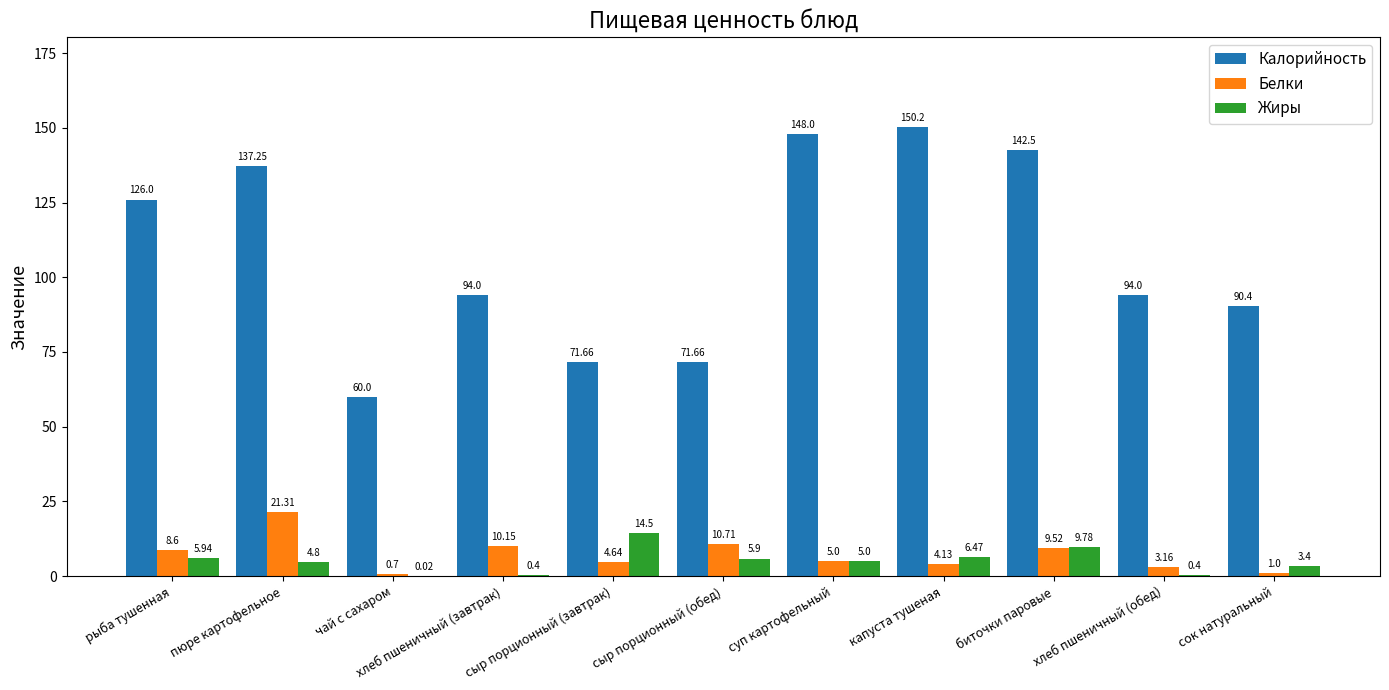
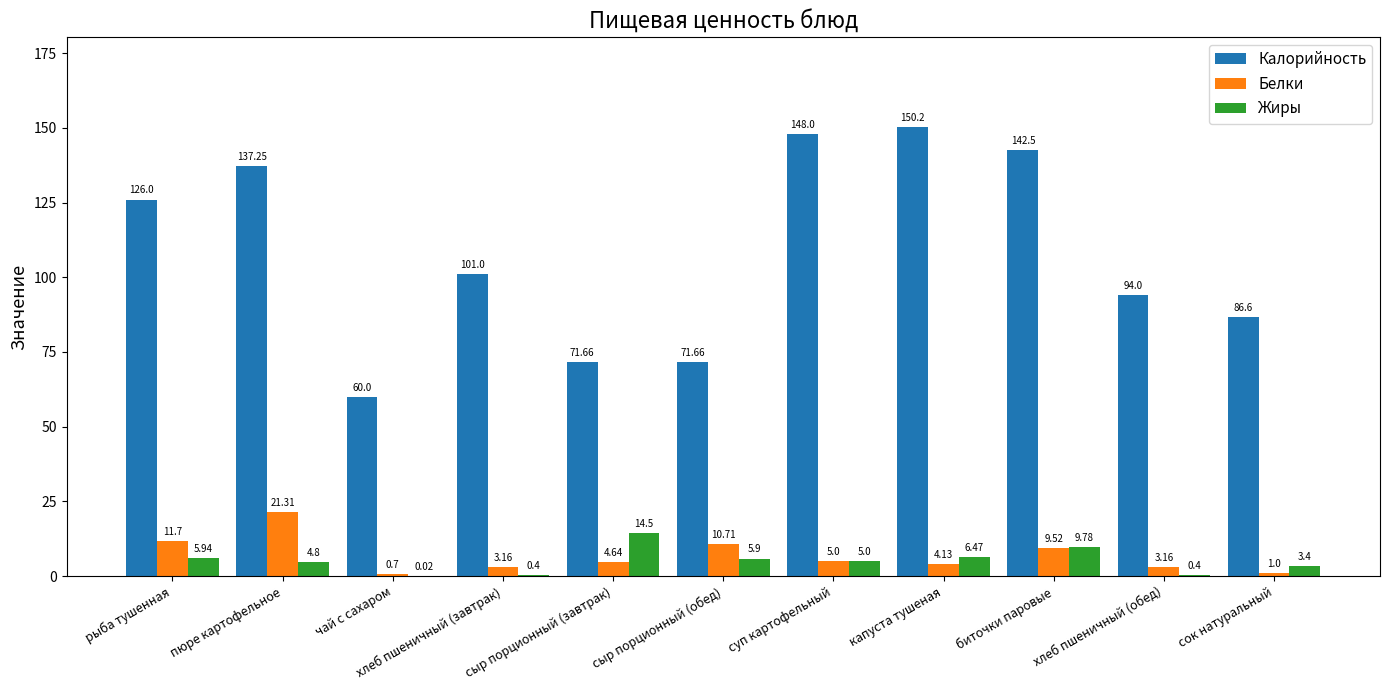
Белки, рыба тушенная: 8.6 -> 11.7
Калорийность, хлеб пшеничный (завтрак): 94.0 -> 101.0
Белки, хлеб пшеничный (завтрак): 10.15 -> 3.16
Калорийность, сок натуральный: 90.4 -> 86.6
